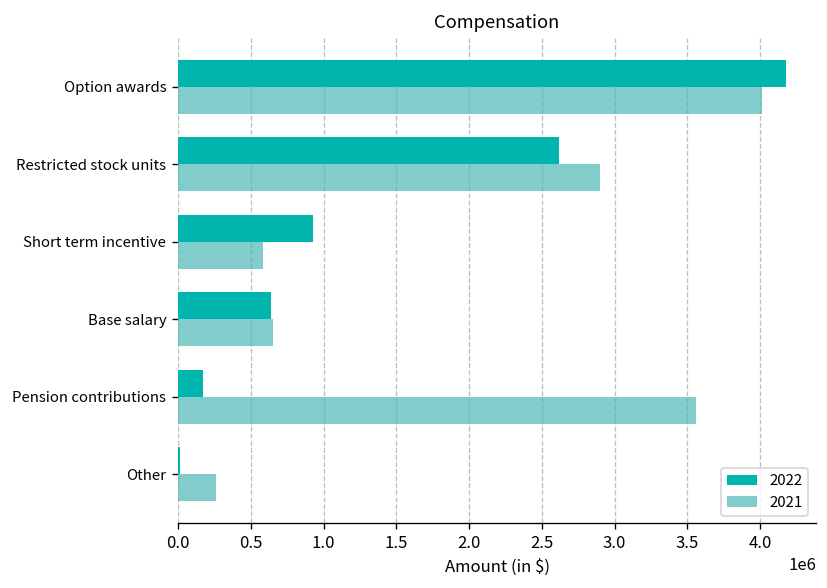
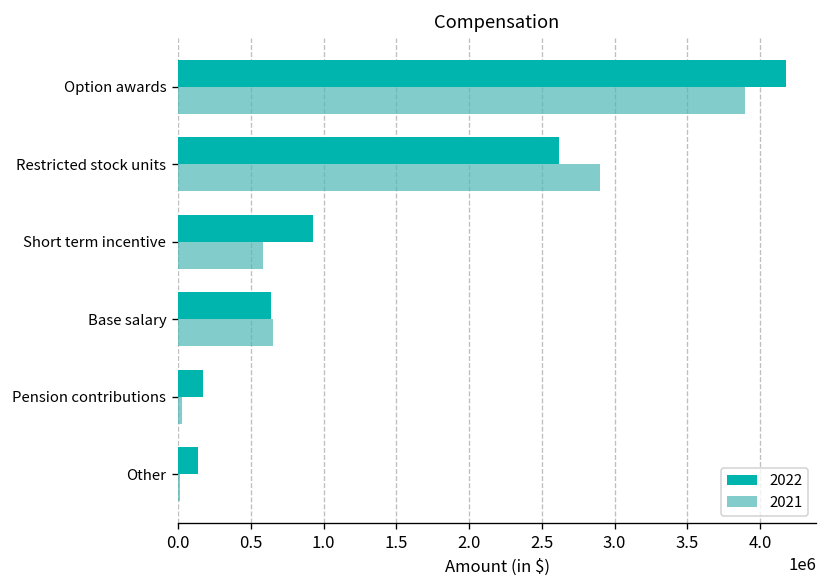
2021, Option awards: 4010000 -> 3900000
2021, Pension contributions: 3560000 -> 30000
2022, Other: 10000 -> 140000
2021, Other: 260000 -> 10000
